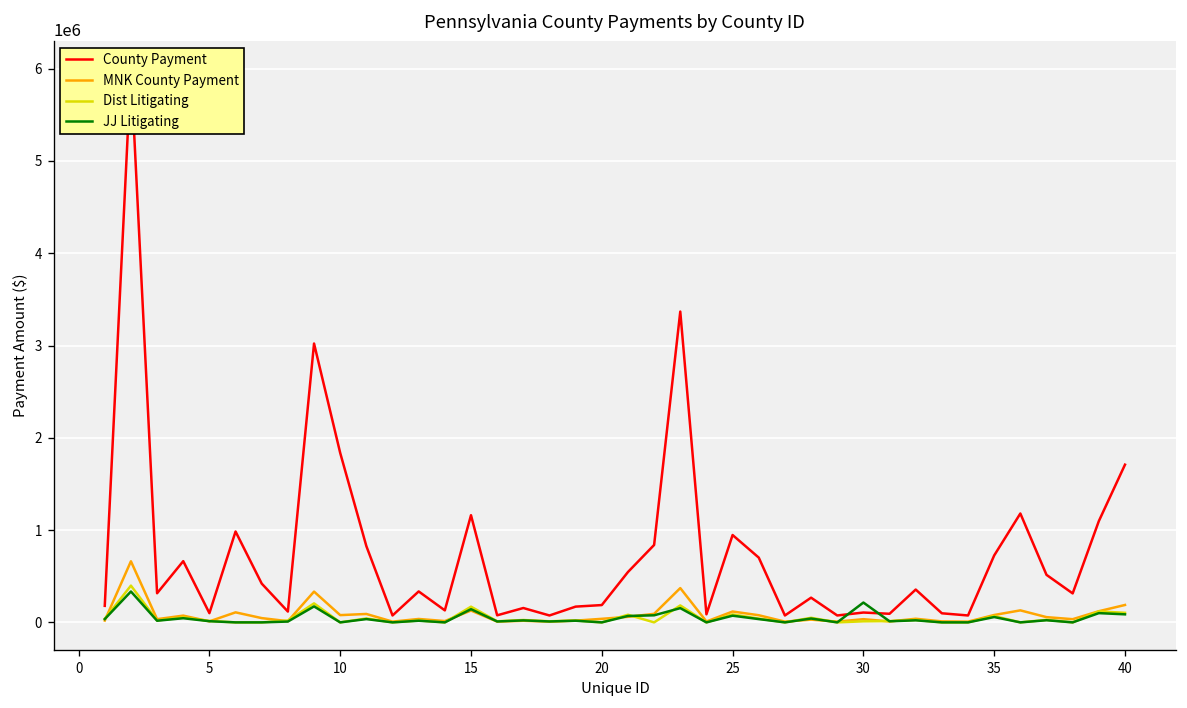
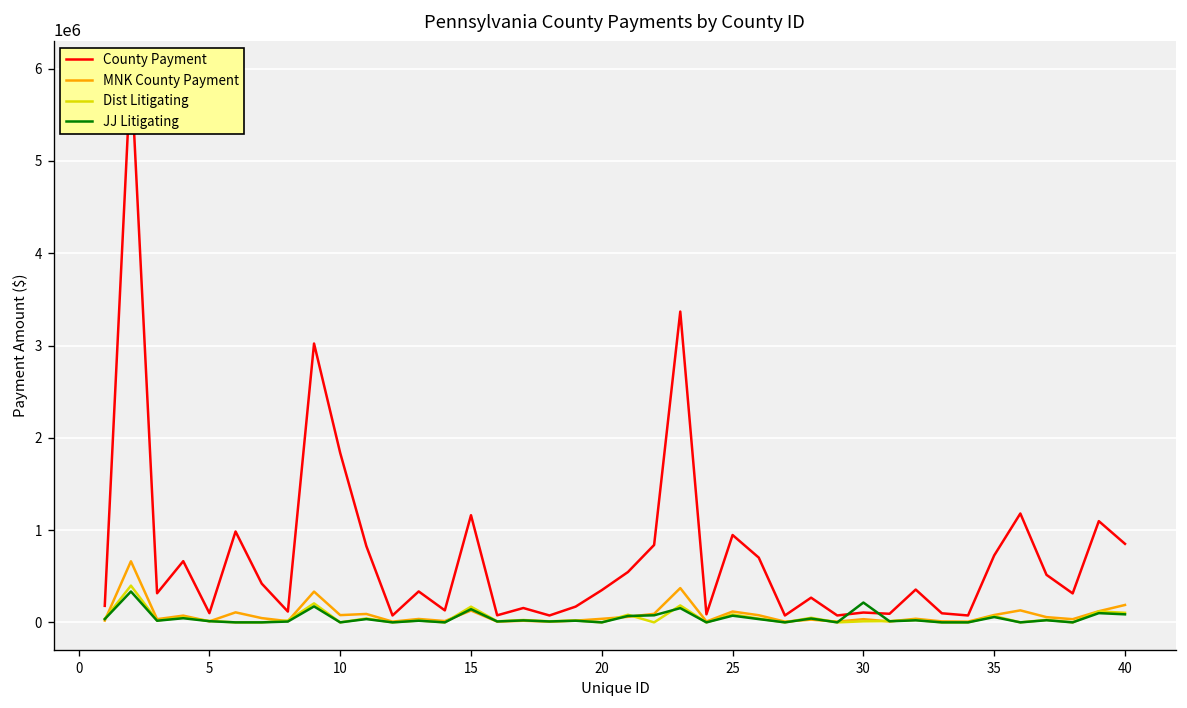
County Payment, 20: 200000 -> 300000
County Payment, 40: 1700000 -> 900000
